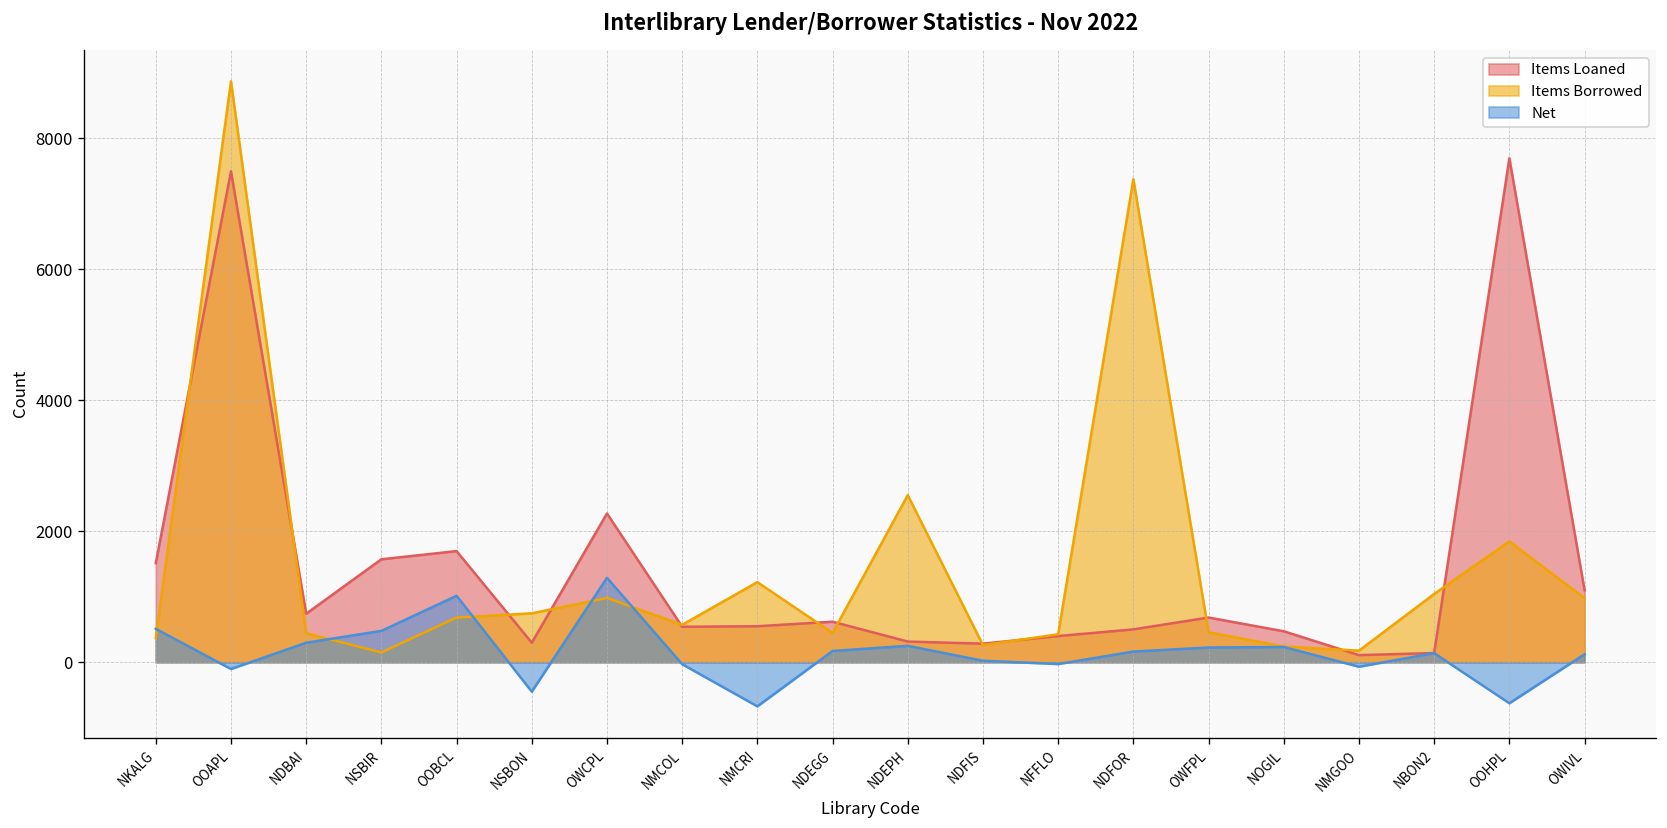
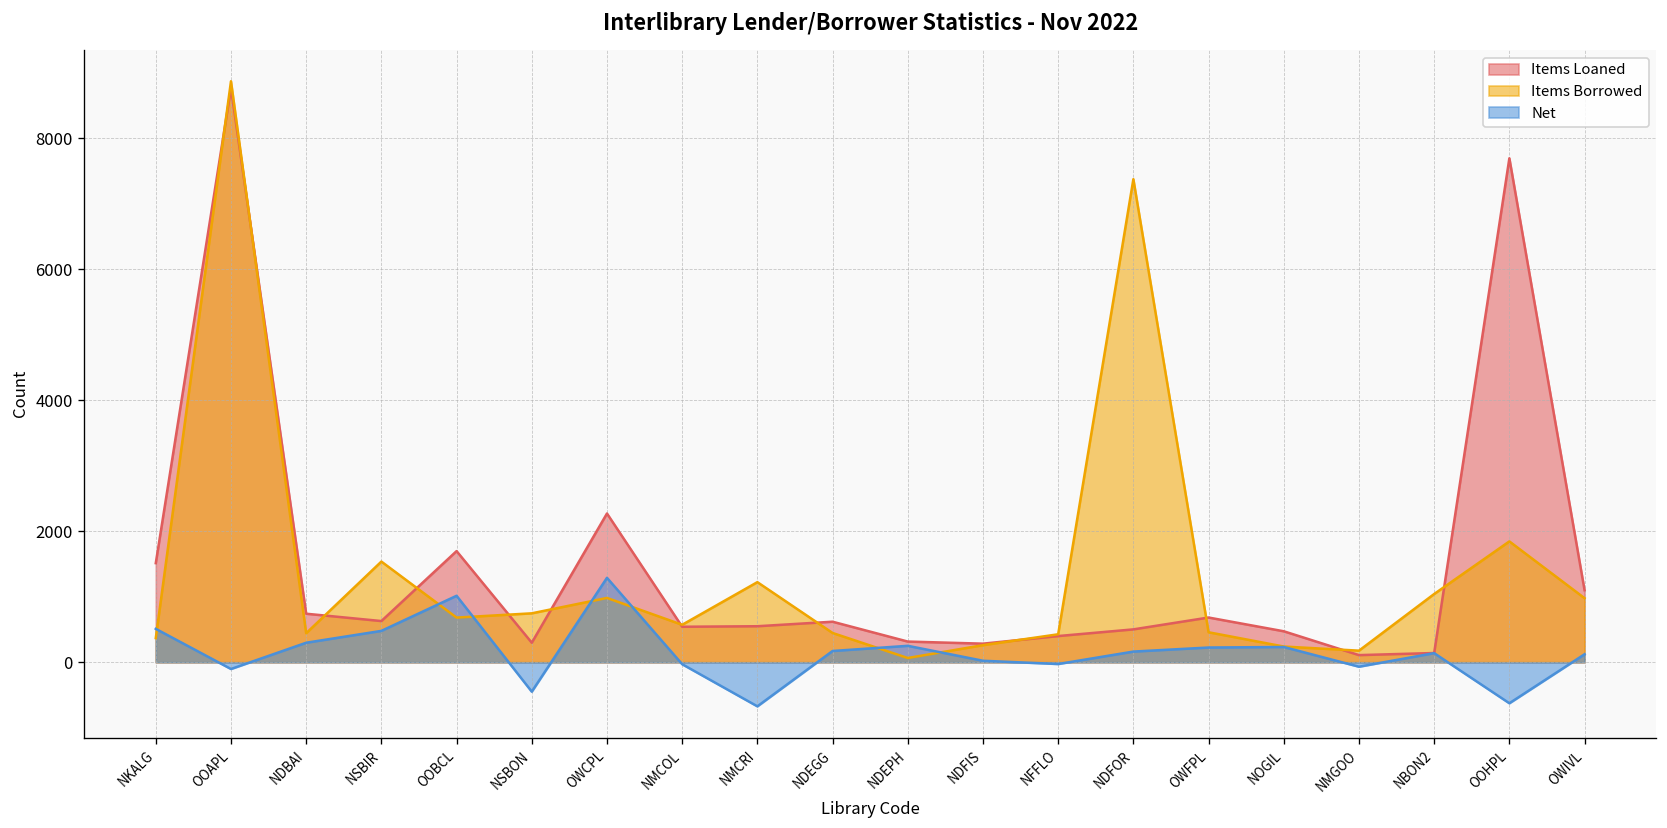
Items Loaned, OOAPL: 7500 -> 8800
Items Loaned, NSBIR: 1600 -> 600
Items Borrowed, NSBIR: 200 -> 1500
Items Borrowed, NDEPH: 2600 -> 100
